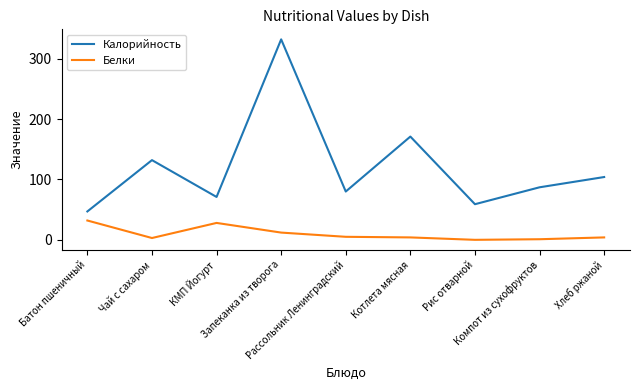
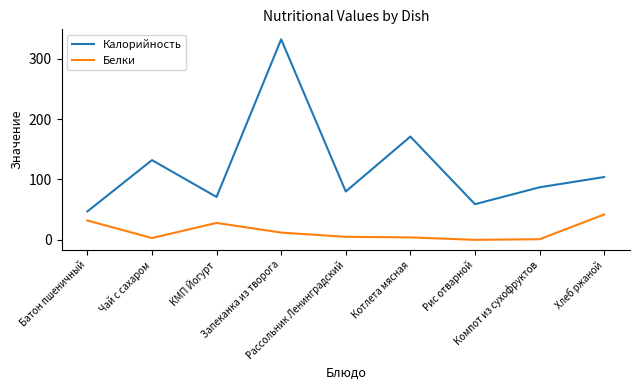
Белки, Хлеб ржаной: 0 -> 40
